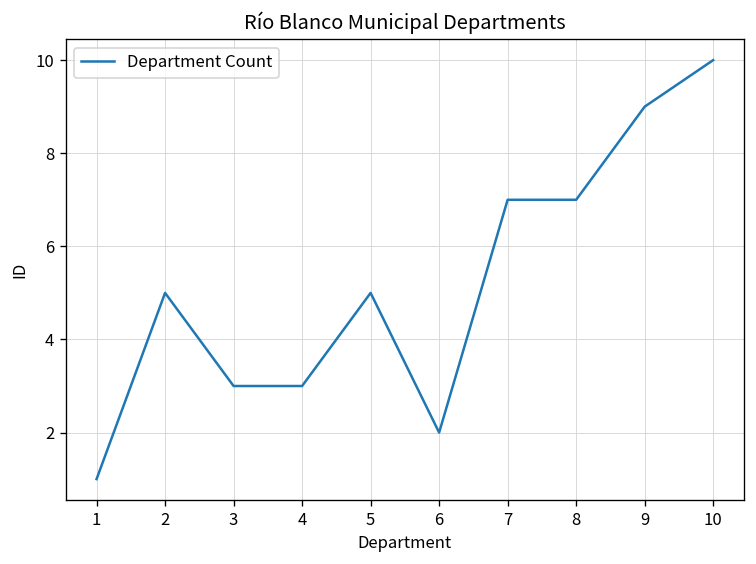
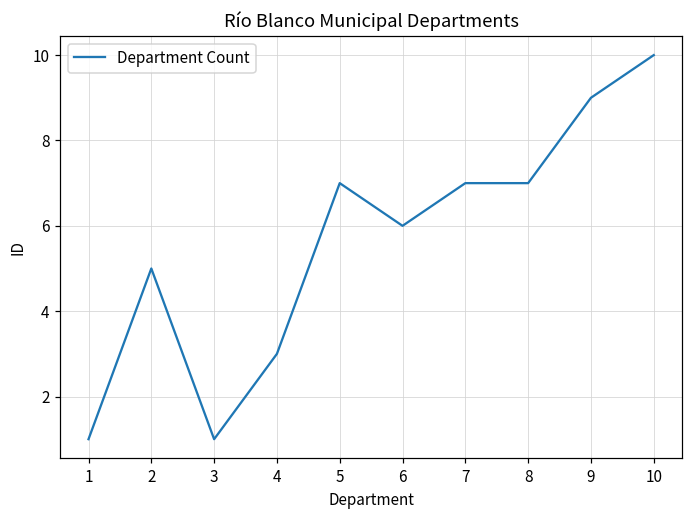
3: 3 -> 1
5: 5 -> 7
6: 2 -> 6
